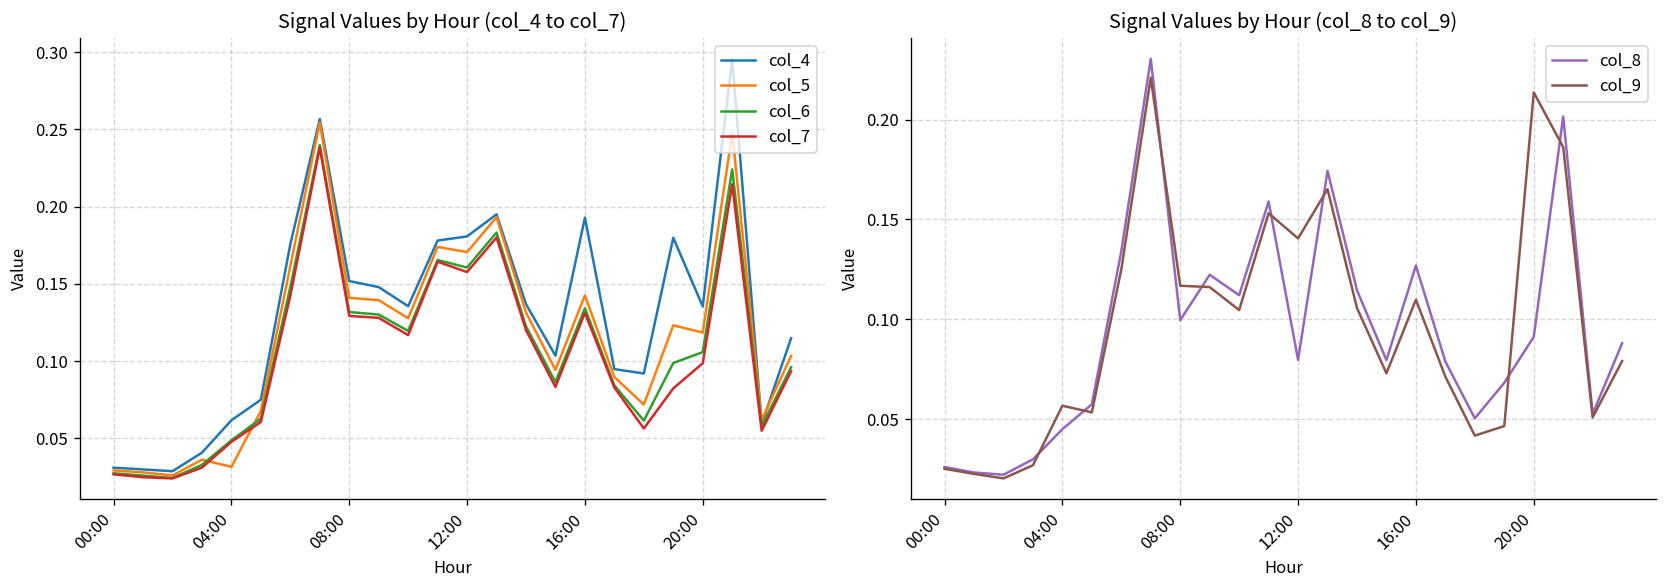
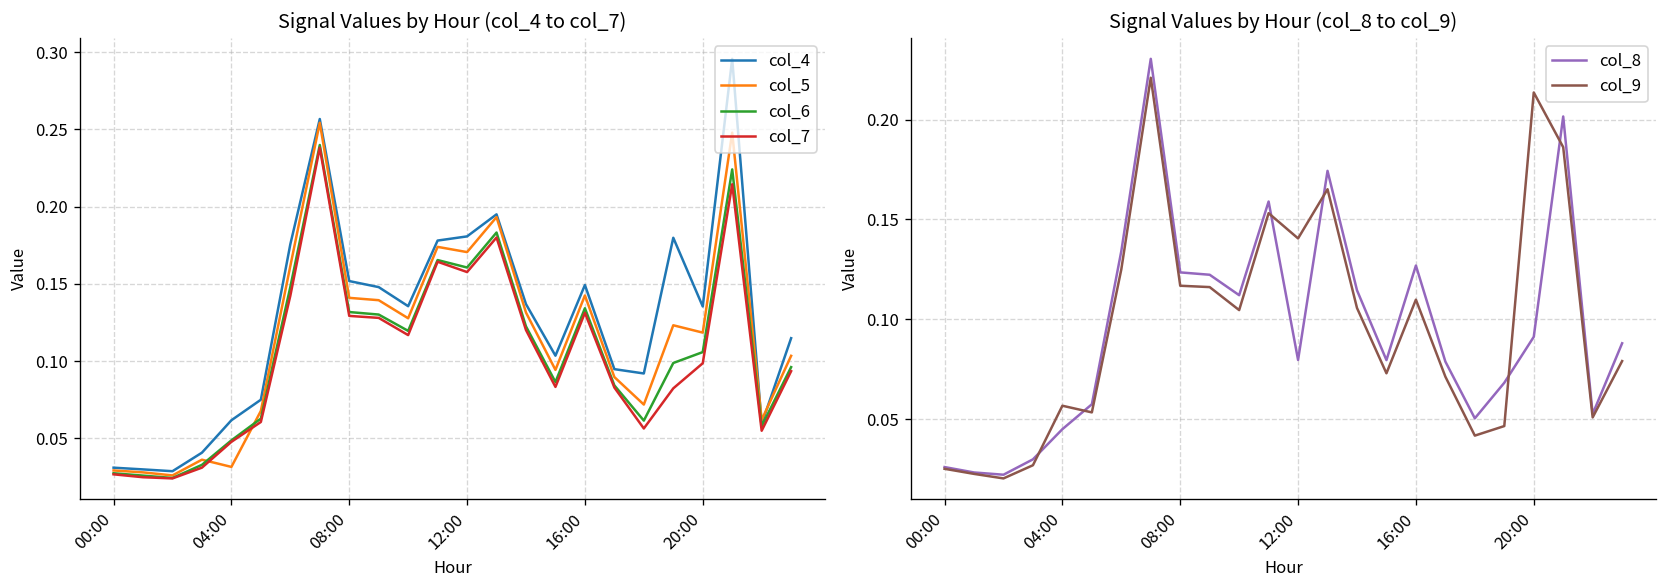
Signal Values by Hour (col_4 to col_7), col_4, 16:00: 0.193 -> 0.149
Signal Values by Hour (col_8 to col_9), col_8, 08:00: 0.100 -> 0.123
